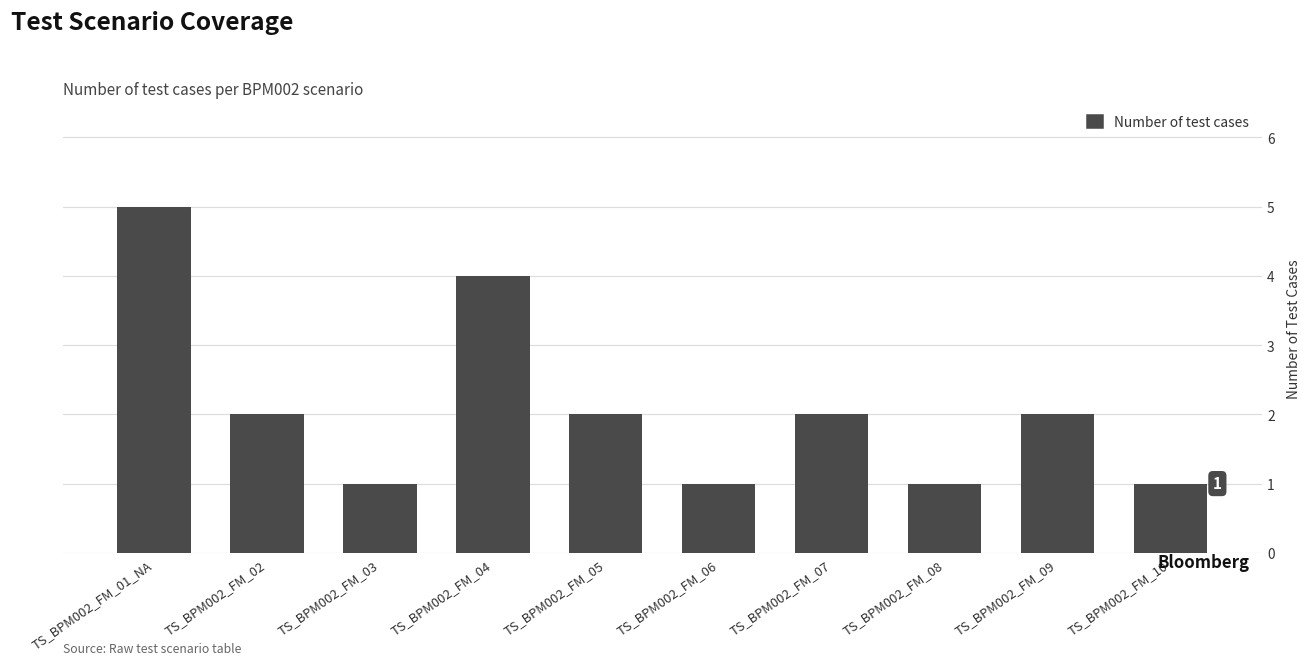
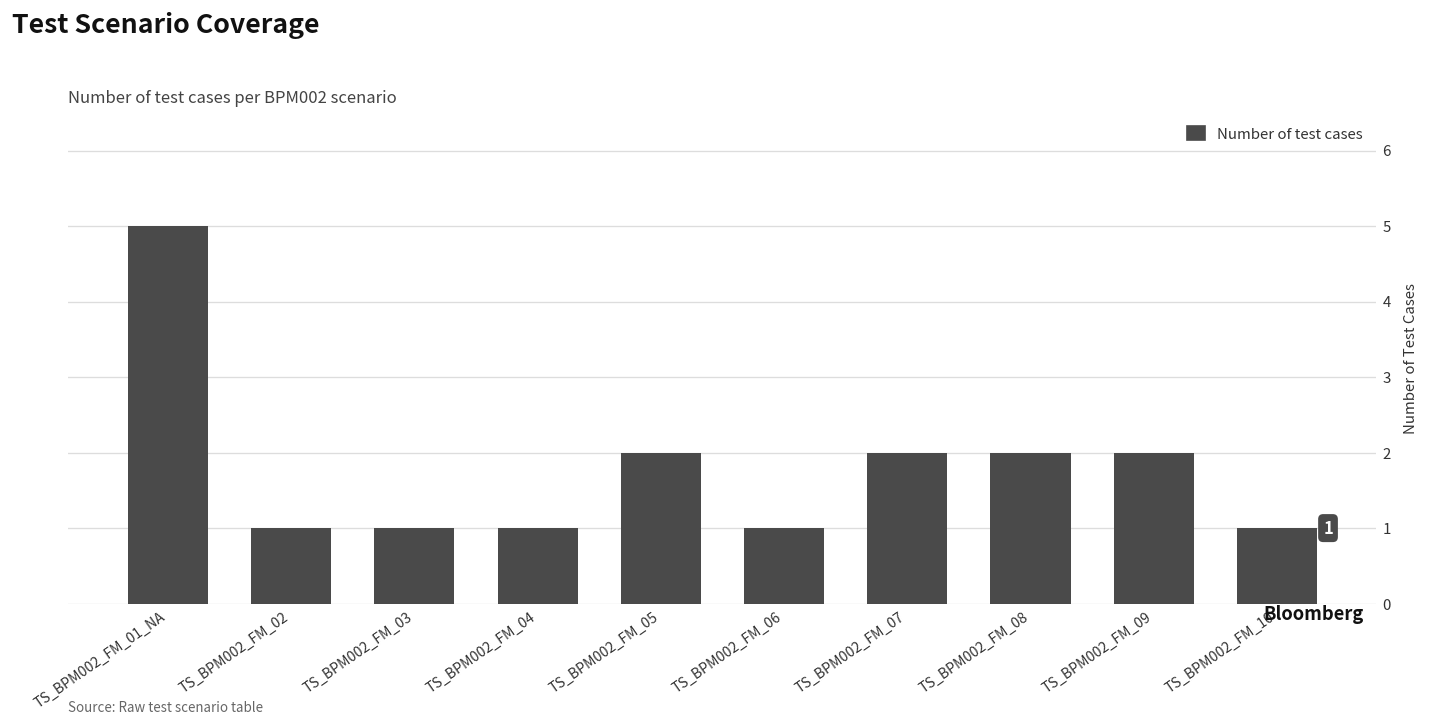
TS_BPM002_FM_02: 2 -> 1
TS_BPM002_FM_04: 4 -> 1
TS_BPM002_FM_08: 1 -> 2
